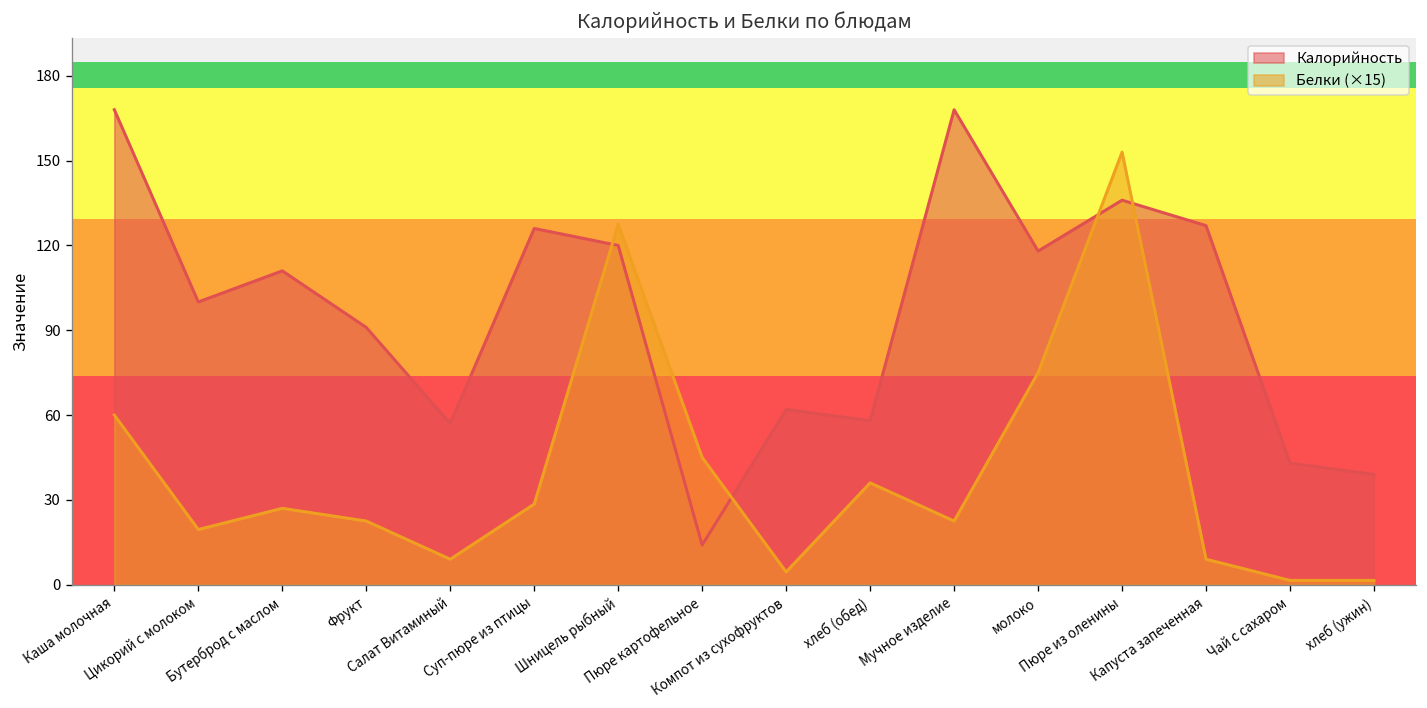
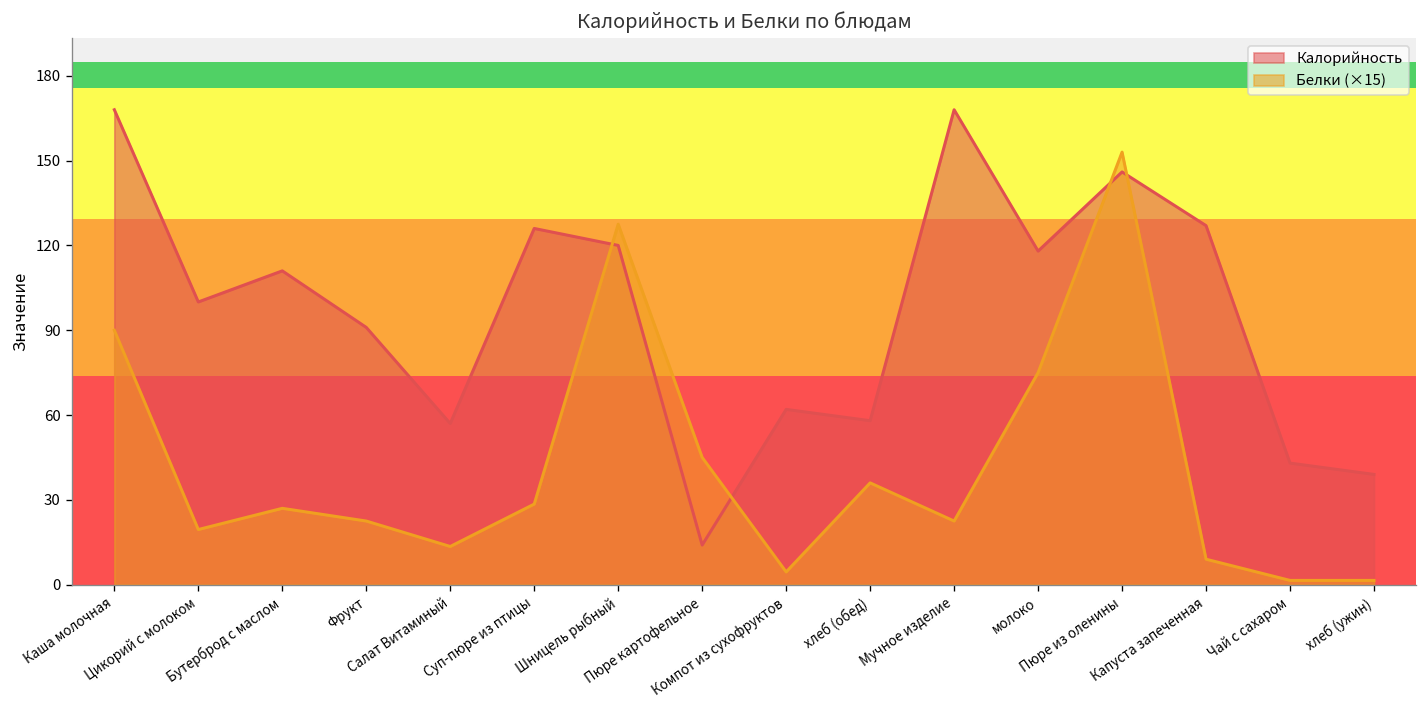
Белки (×15), Каша молочная: 60 -> 90
Белки (×15), Салат Витаминый: 9 -> 14
Калорийность, Пюре из оленины: 136 -> 146
